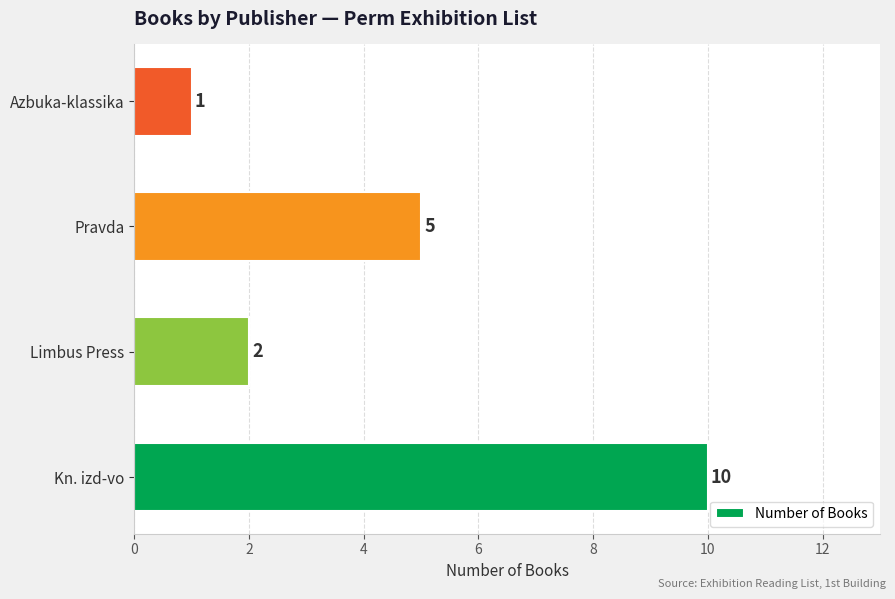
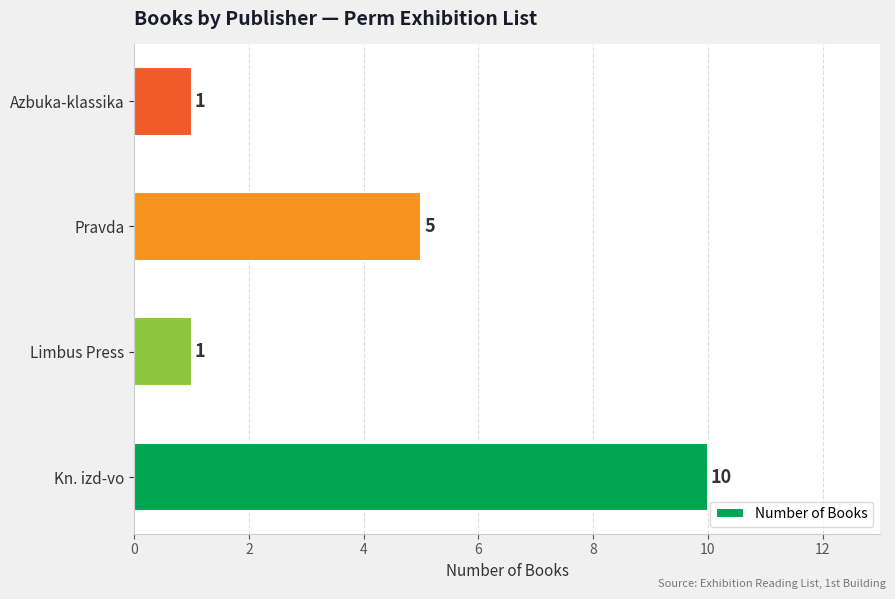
Limbus Press: 2 -> 1
